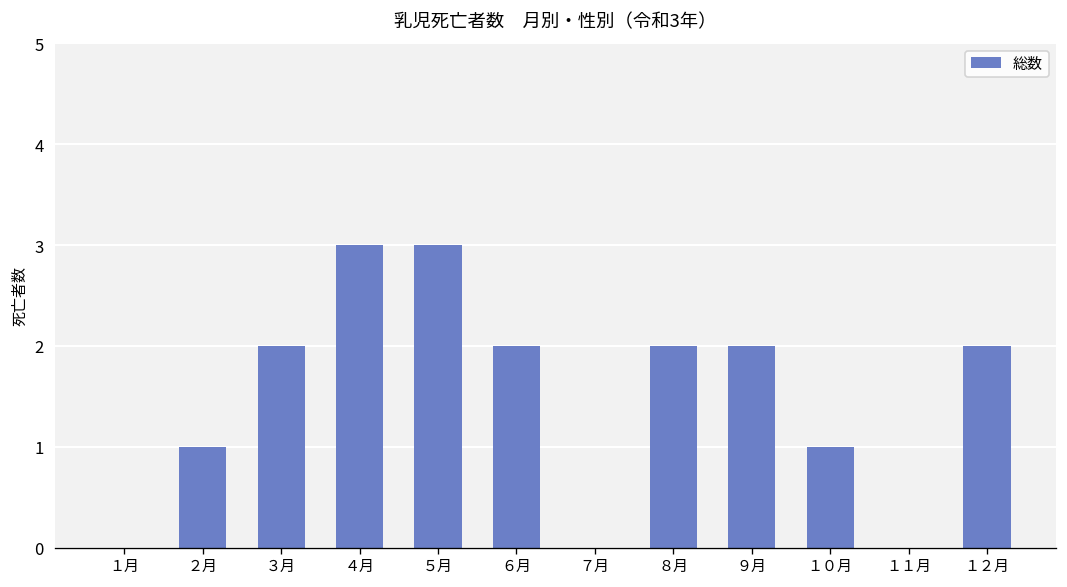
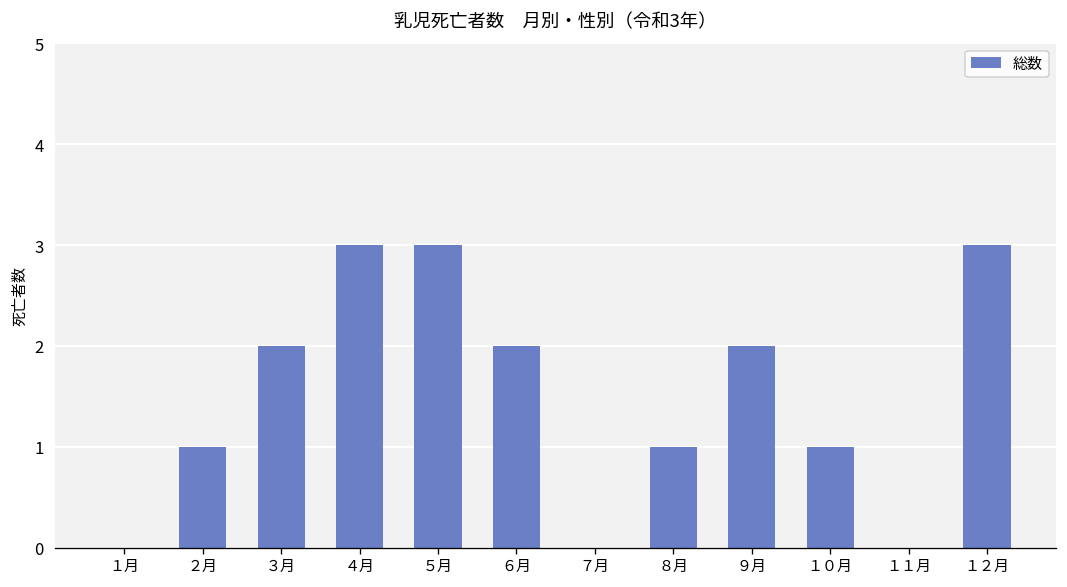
８月: 2 -> 1
１２月: 2 -> 3
